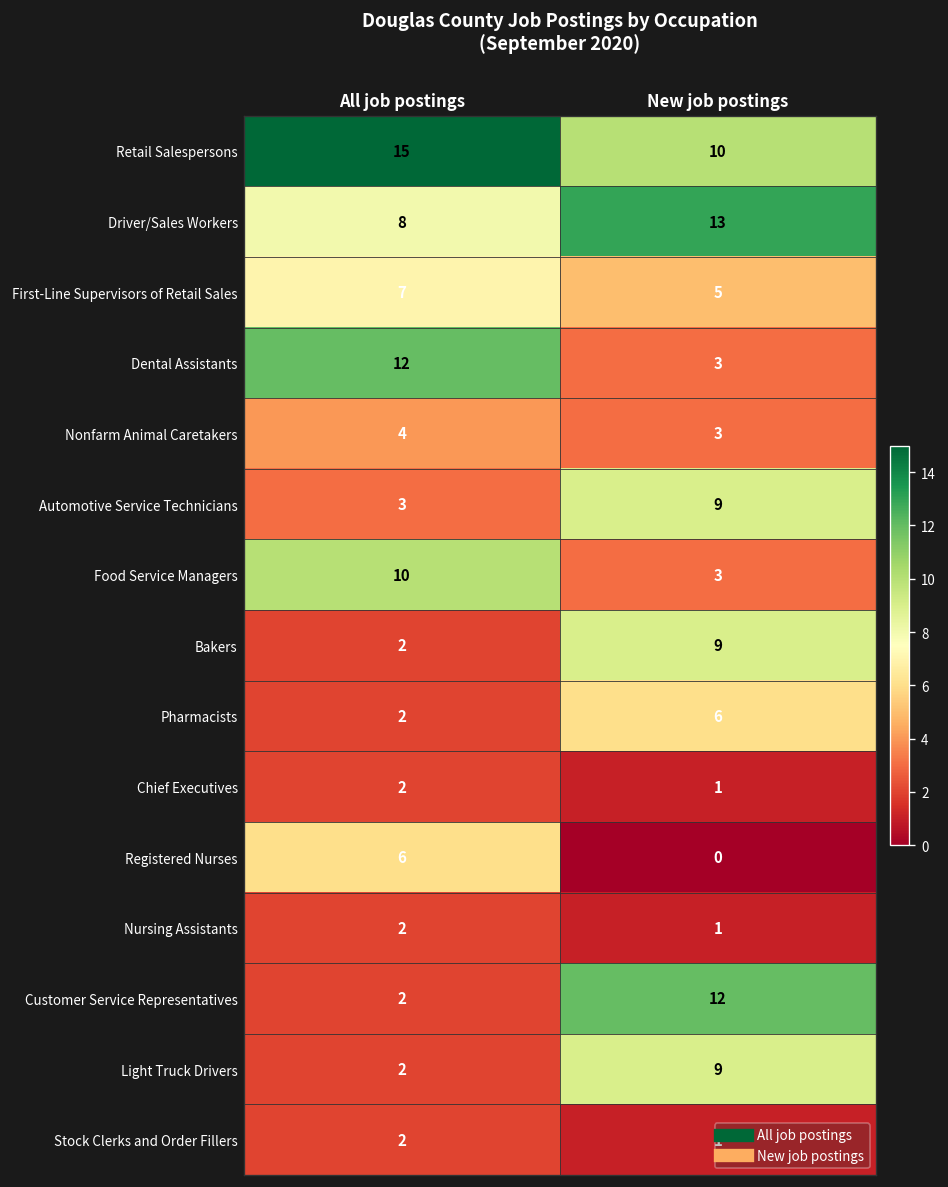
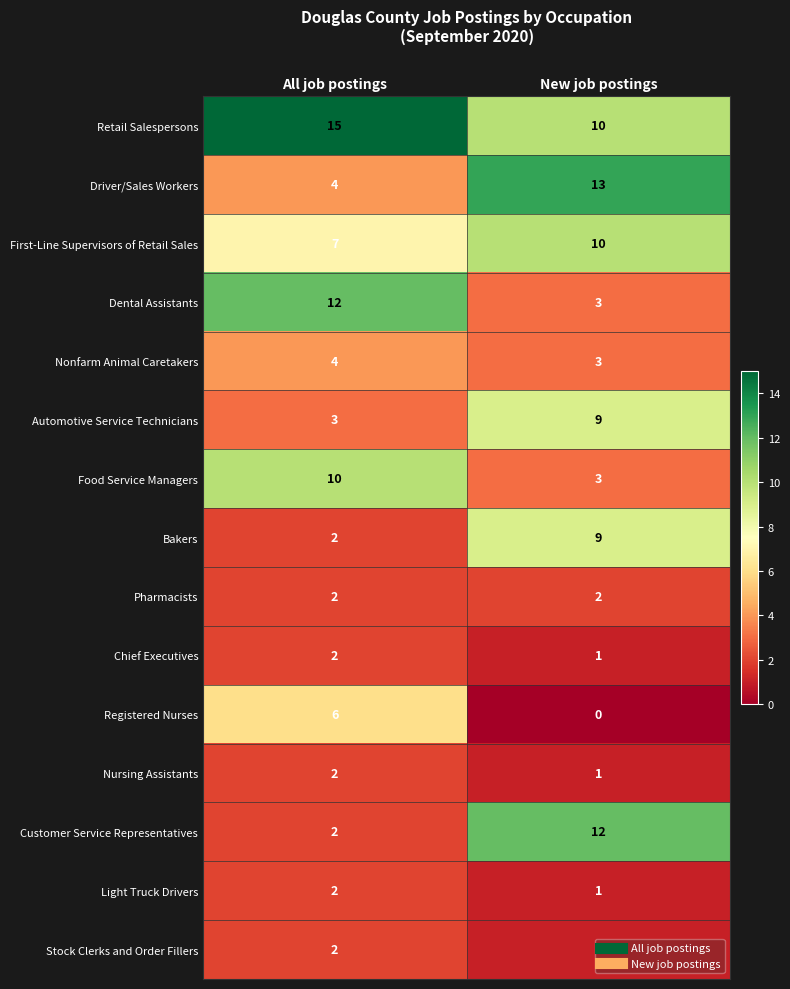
Driver/Sales Workers, All job postings: 8 -> 4
First-Line Supervisors of Retail Sales, New job postings: 5 -> 10
Pharmacists, New job postings: 6 -> 2
Light Truck Drivers, New job postings: 9 -> 1
